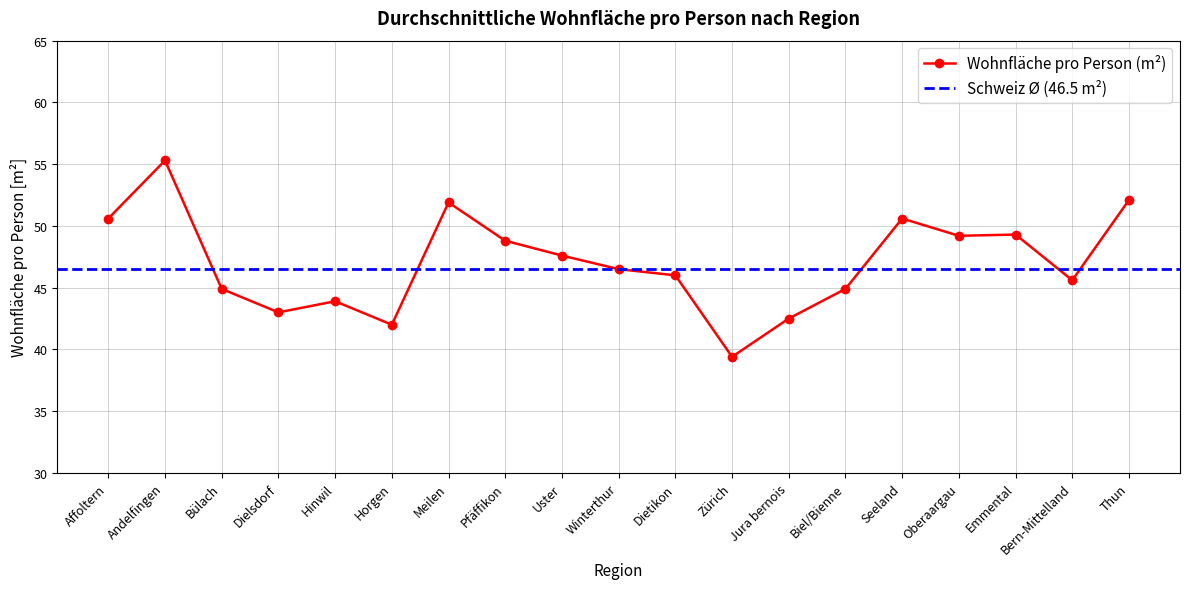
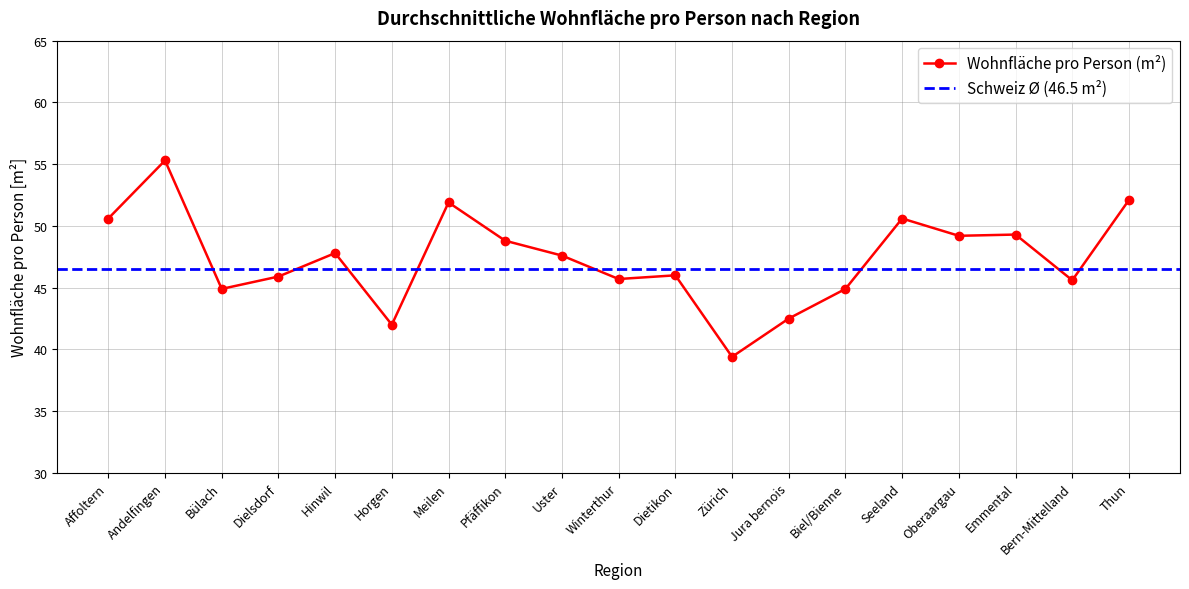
Dielsdorf: 43.0 -> 45.9
Hinwil: 43.9 -> 47.8
Winterthur: 46.5 -> 45.7
